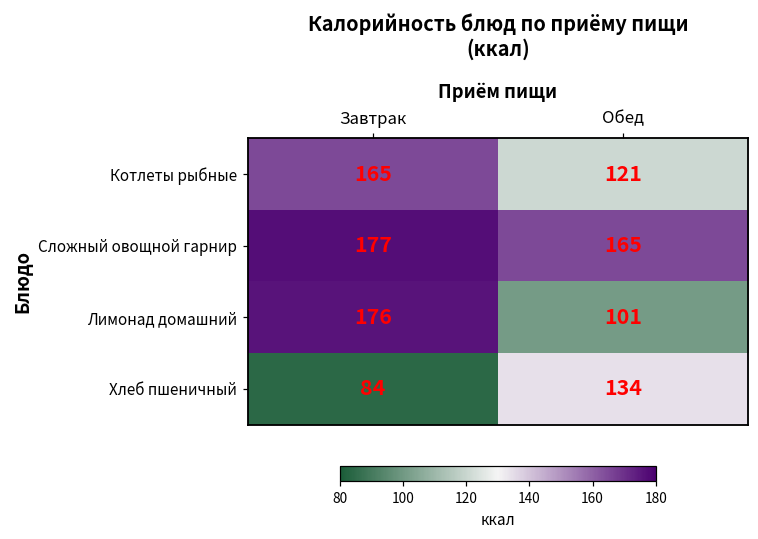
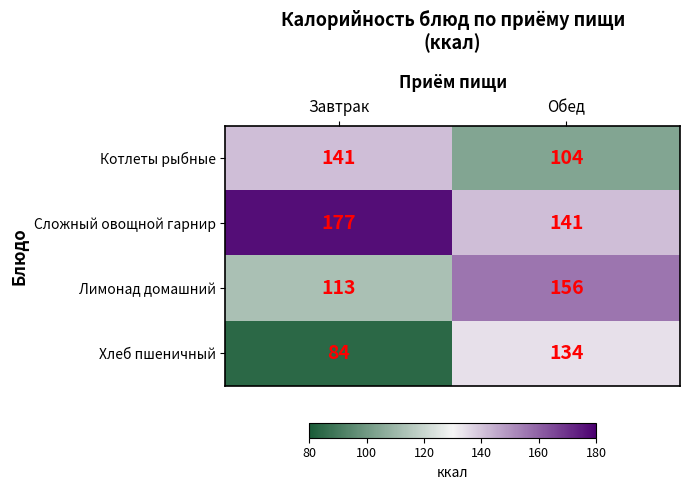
Котлеты рыбные, Завтрак: 165 -> 141
Котлеты рыбные, Обед: 121 -> 104
Сложный овощной гарнир, Обед: 165 -> 141
Лимонад домашний, Завтрак: 176 -> 113
Лимонад домашний, Обед: 101 -> 156
